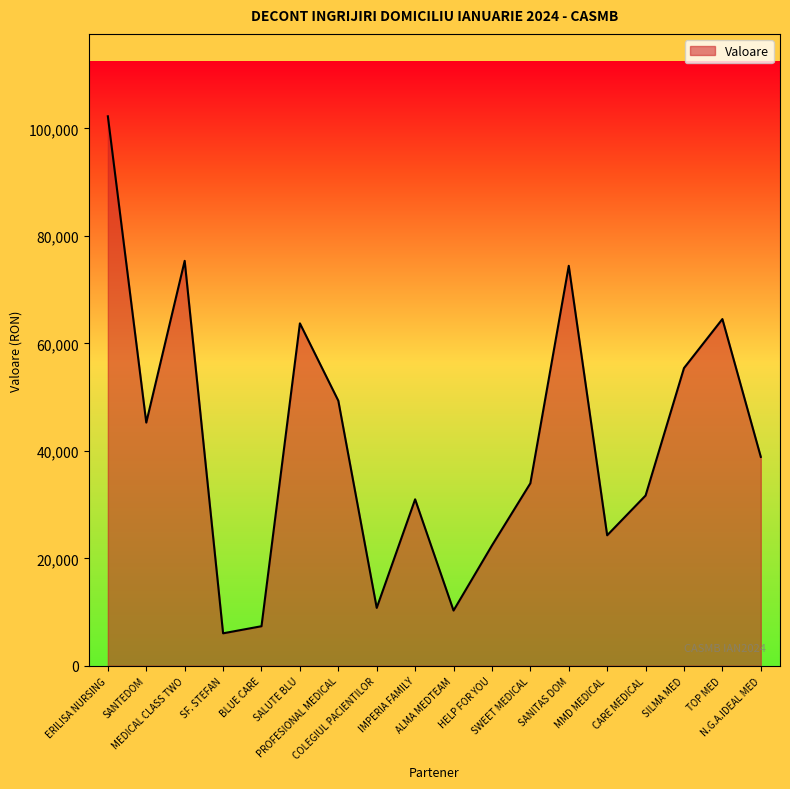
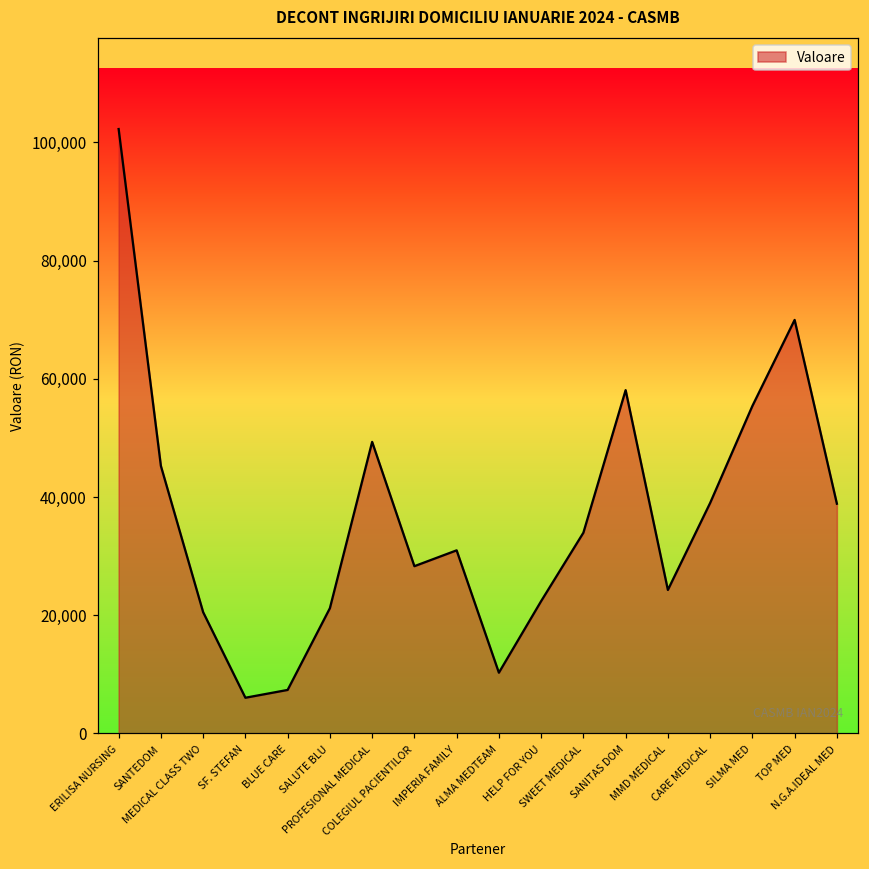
MEDICAL CLASS TWO: 75,000 -> 21,000
SALUTE BLU: 64,000 -> 21,000
COLEGIUL PACIENTILOR: 11,000 -> 28,000
SANITAS DOM: 74,000 -> 58,000
CARE MEDICAL: 32,000 -> 39,000
TOP MED: 65,000 -> 70,000
